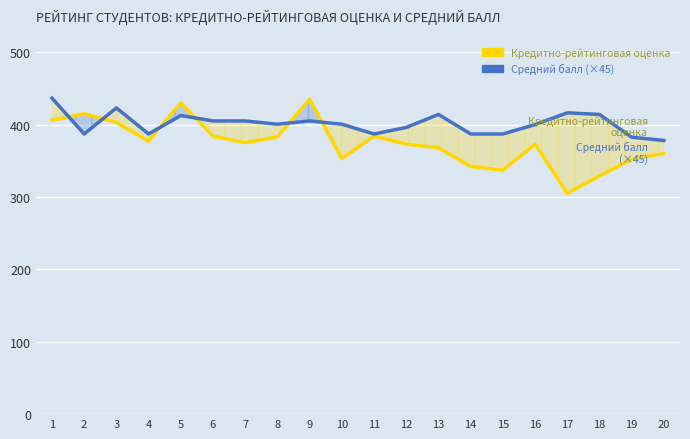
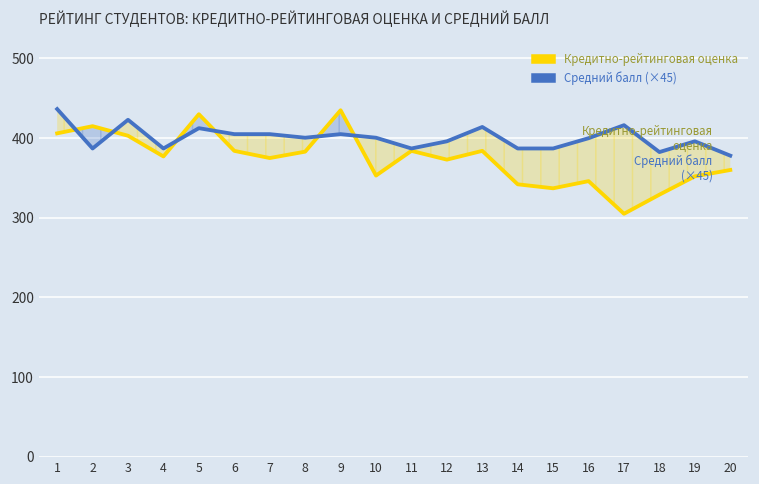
Кредитно-рейтинговая оценка, 13: 370 -> 380
Кредитно-рейтинговая оценка, 16: 370 -> 350
Средний балл (×45), 18: 410 -> 380
Средний балл (×45), 19: 380 -> 400
